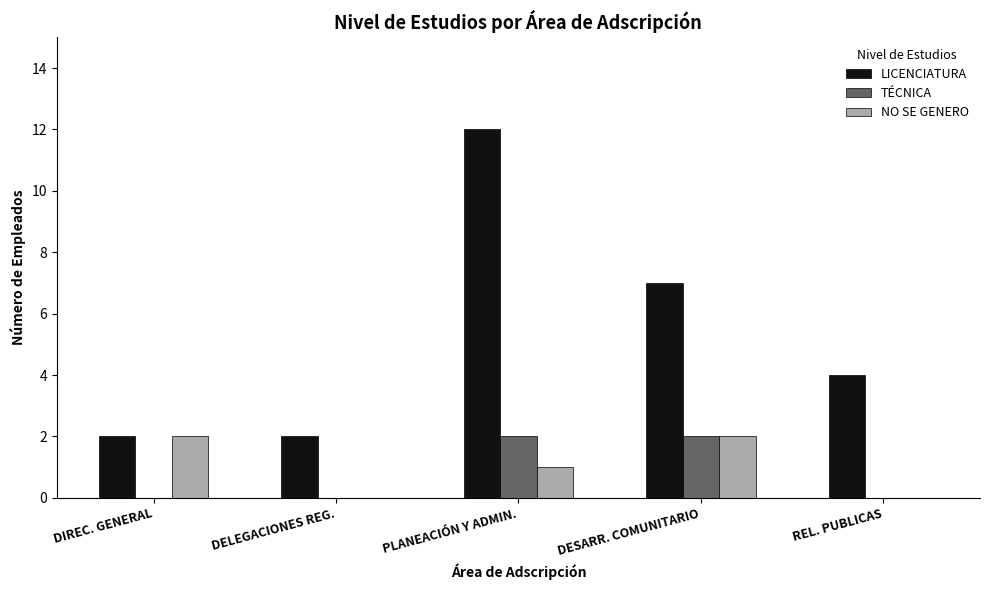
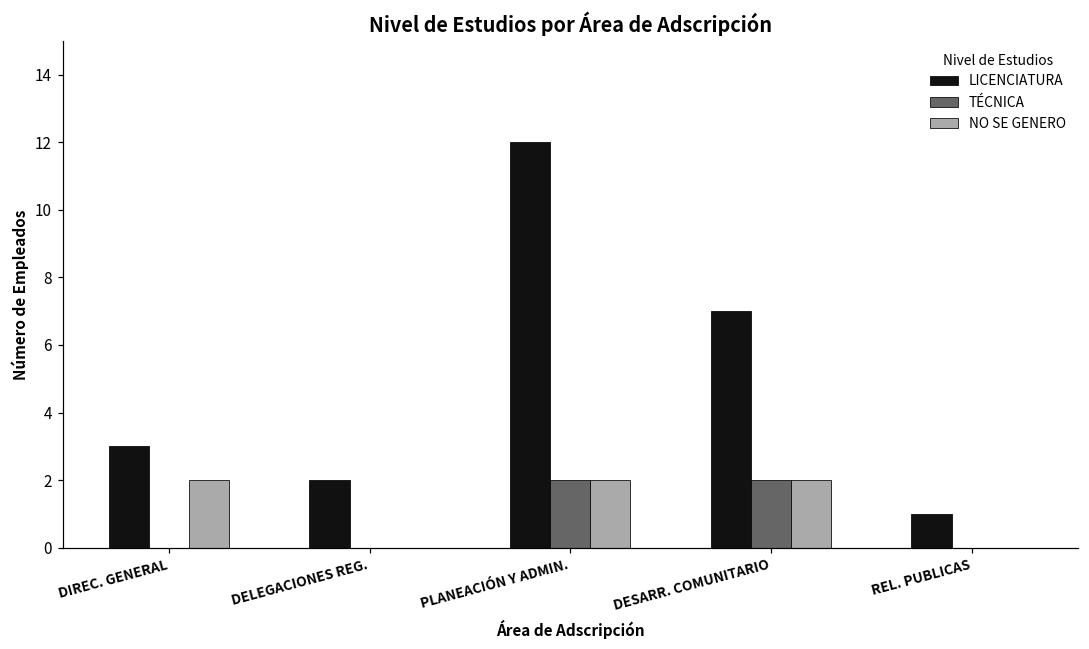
LICENCIATURA, DIREC. GENERAL: 2 -> 3
NO SE GENERO, PLANEACIÓN Y ADMIN.: 1 -> 2
LICENCIATURA, REL. PUBLICAS: 4 -> 1
